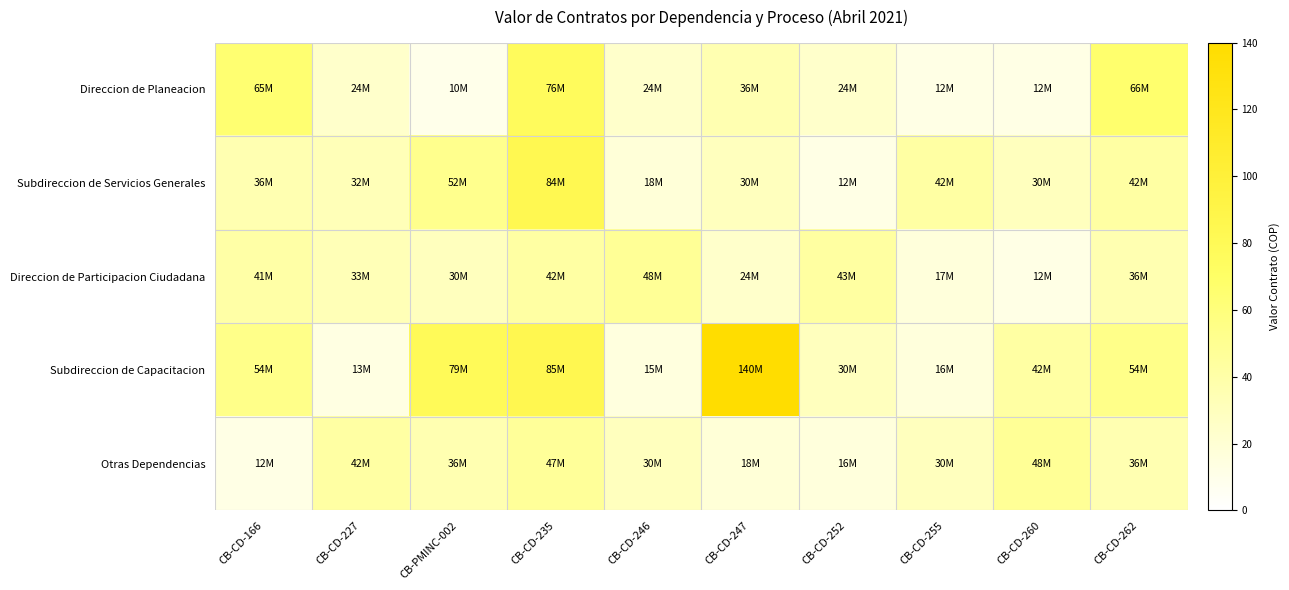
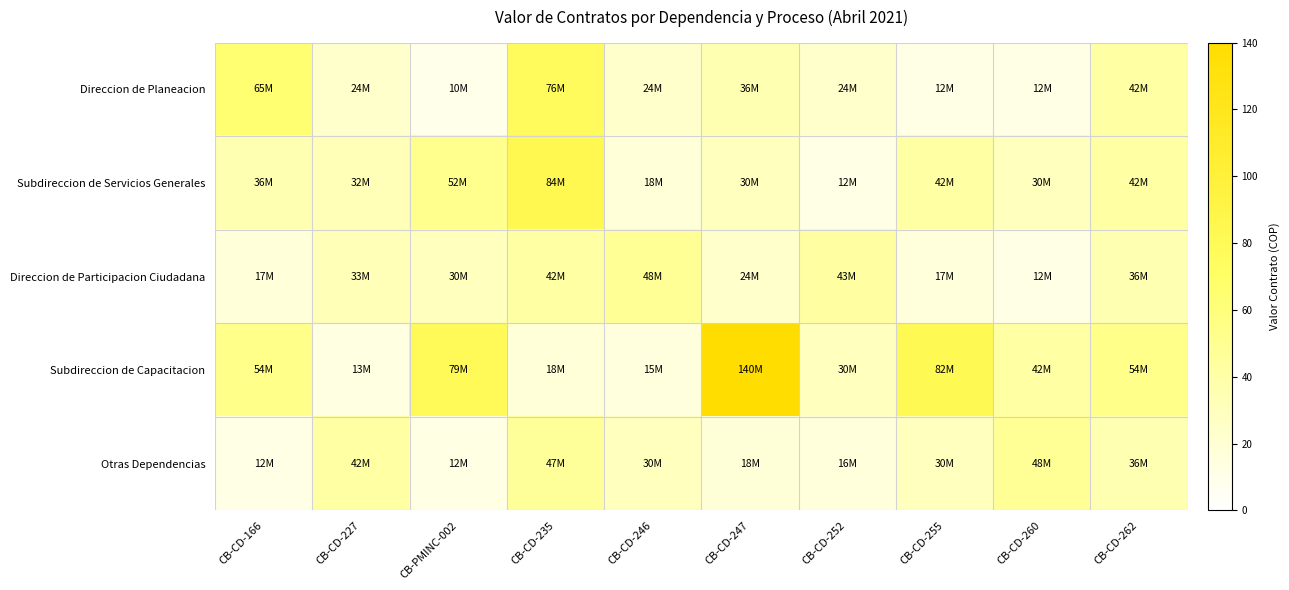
Direccion de Planeacion, CB-CD-262: 66M -> 42M
Direccion de Participacion Ciudadana, CB-CD-166: 41M -> 17M
Subdireccion de Capacitacion, CB-CD-235: 85M -> 18M
Subdireccion de Capacitacion, CB-CD-255: 16M -> 82M
Otras Dependencias, CB-PMINC-002: 36M -> 12M
